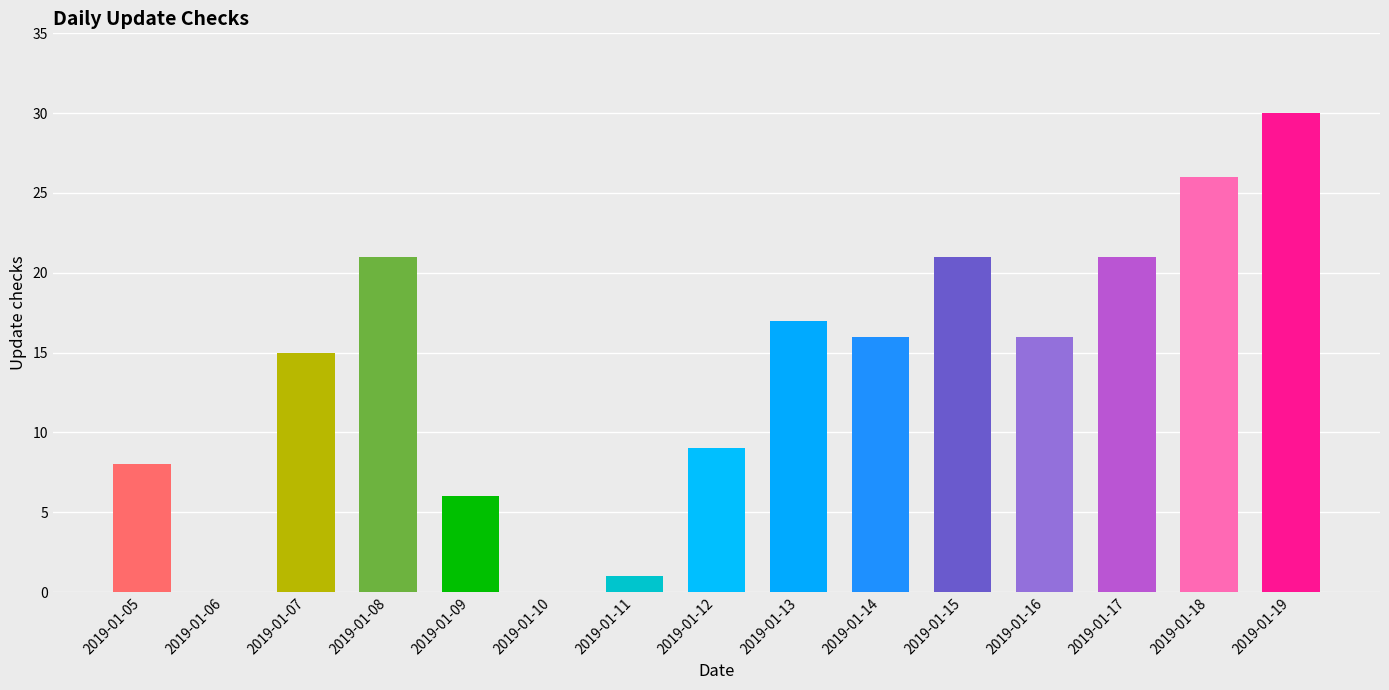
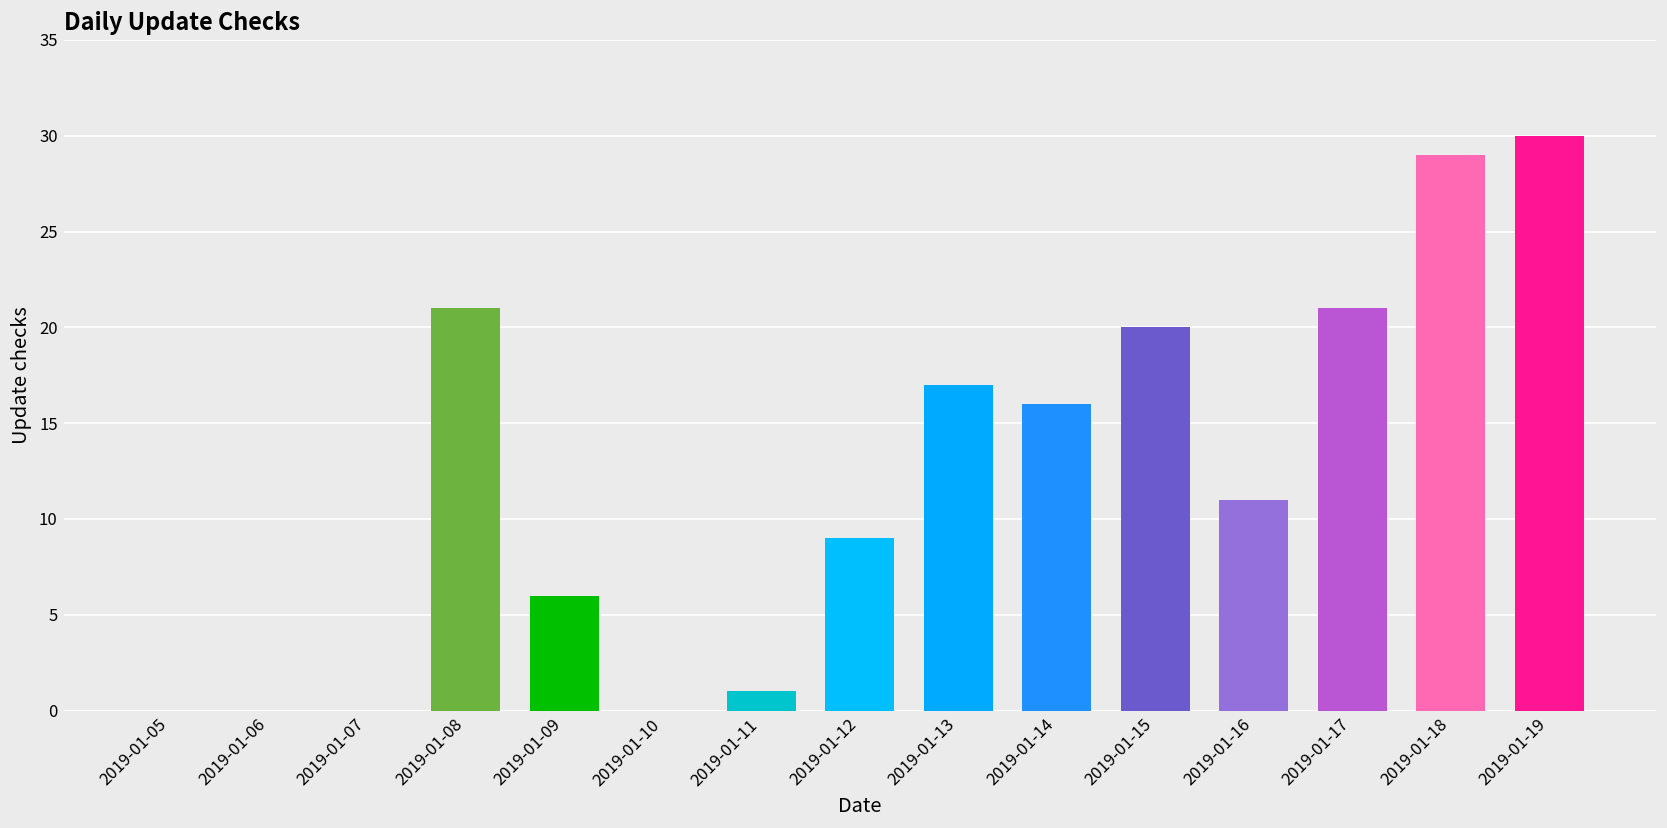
2019-01-05: 8 -> 0
2019-01-07: 15 -> 0
2019-01-15: 21 -> 20
2019-01-16: 16 -> 11
2019-01-18: 26 -> 29
